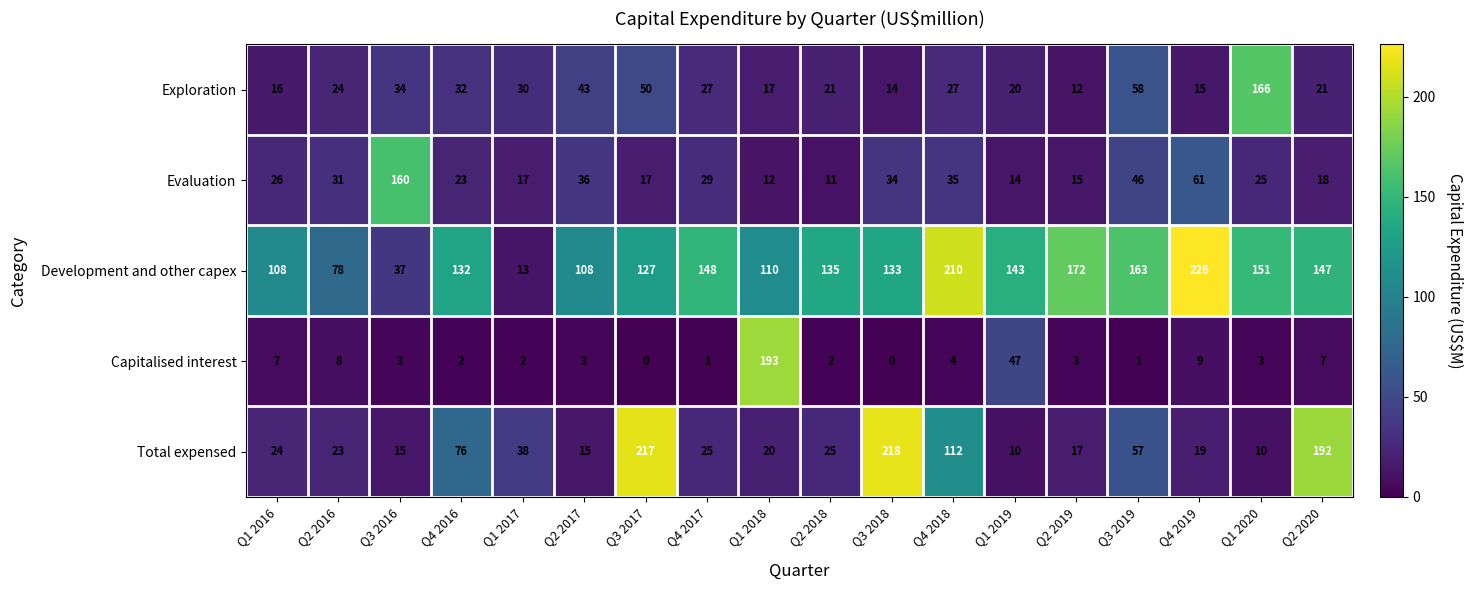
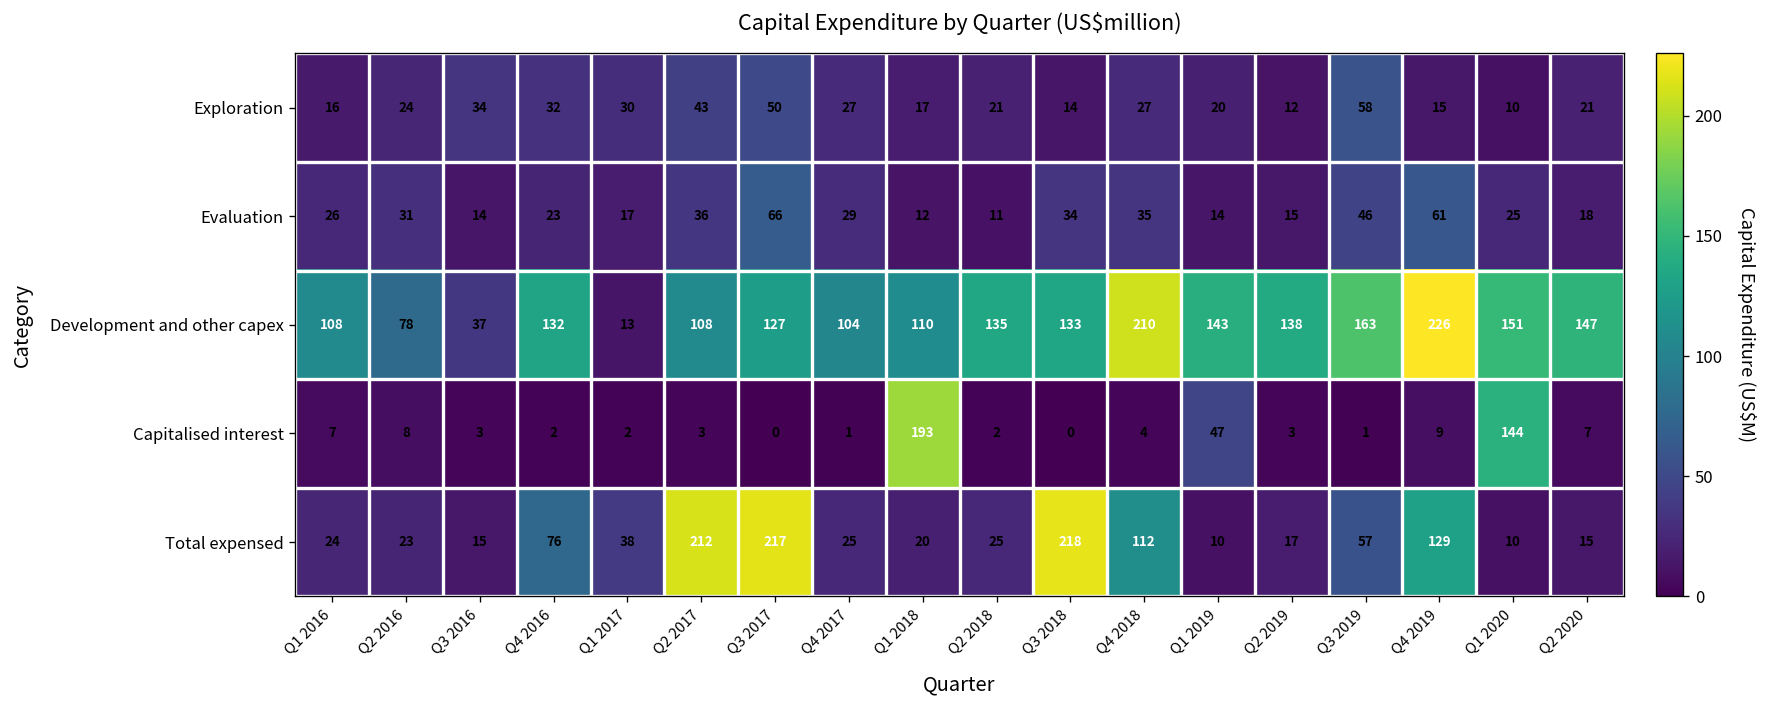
Exploration, Q1 2020: 166 -> 10
Evaluation, Q3 2016: 160 -> 14
Evaluation, Q3 2017: 17 -> 66
Development and other capex, Q4 2017: 148 -> 104
Development and other capex, Q2 2019: 172 -> 138
Capitalised interest, Q1 2020: 3 -> 144
Total expensed, Q2 2017: 15 -> 212
Total expensed, Q4 2019: 19 -> 129
Total expensed, Q2 2020: 192 -> 15
